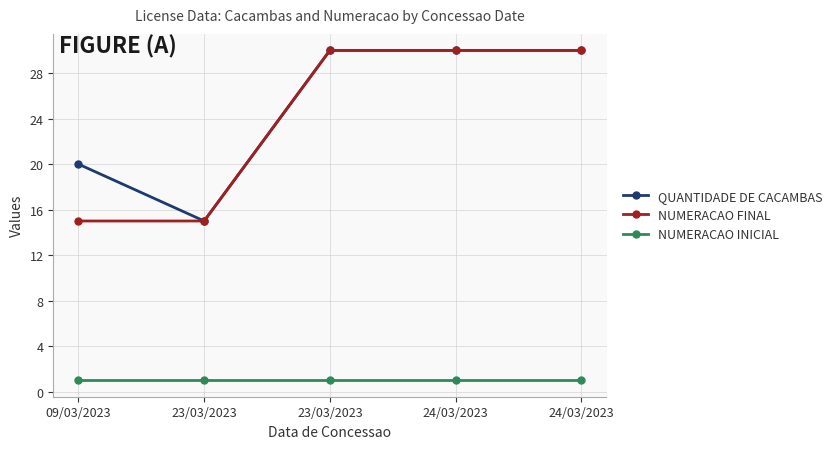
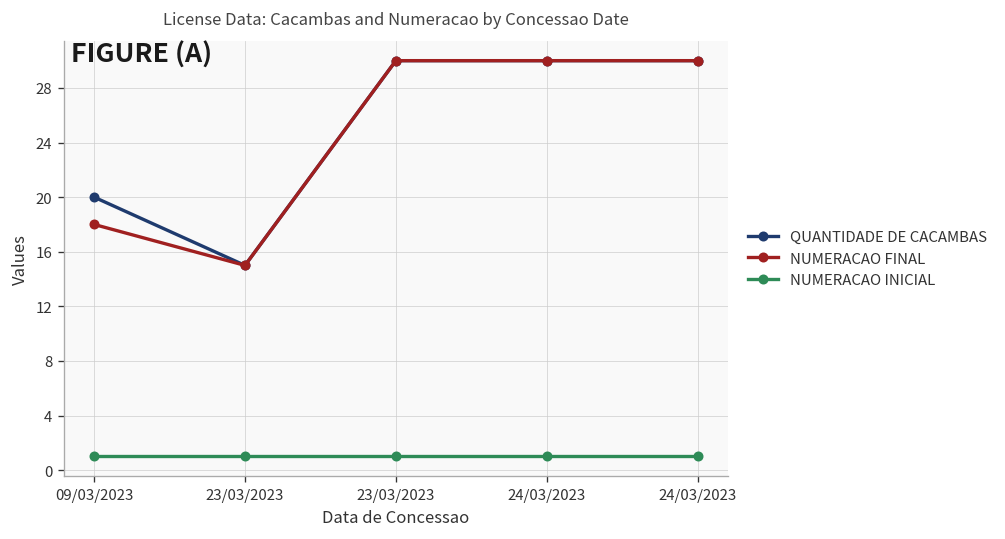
NUMERACAO FINAL, 09/03/2023: 15 -> 18
